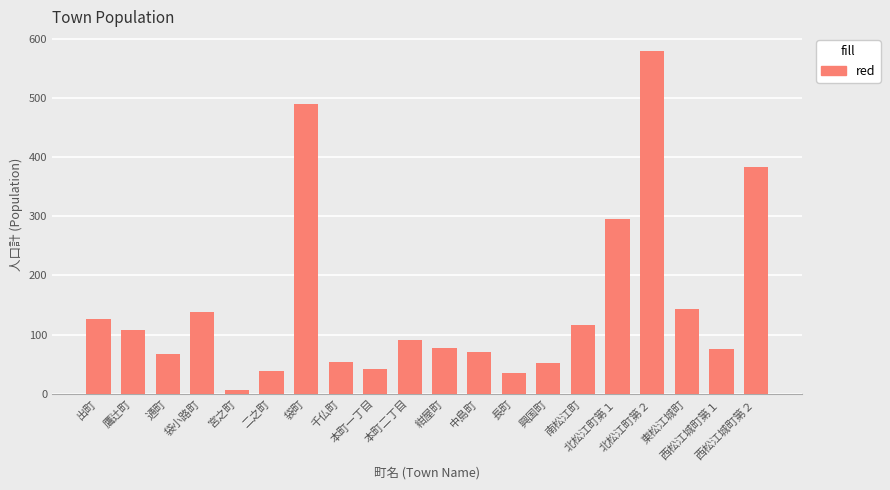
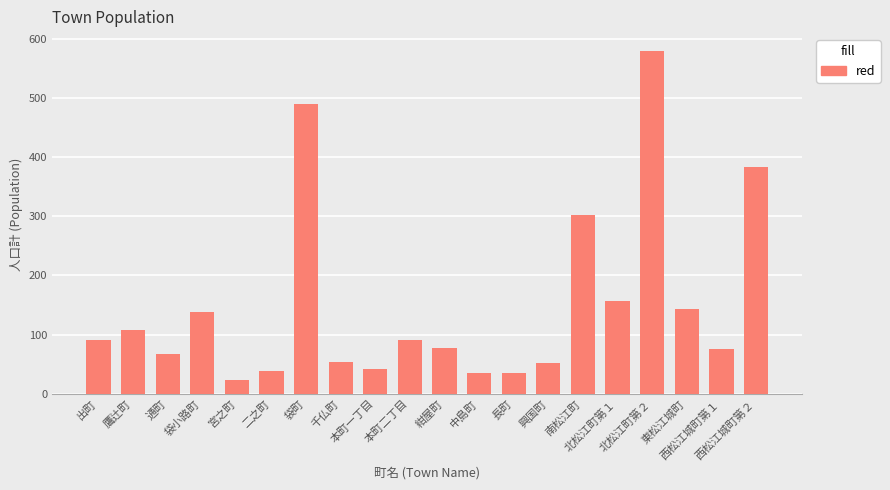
出町: 130 -> 90
宮之町: 10 -> 20
中島町: 70 -> 40
南松江町: 120 -> 300
北松江町第１: 300 -> 160
